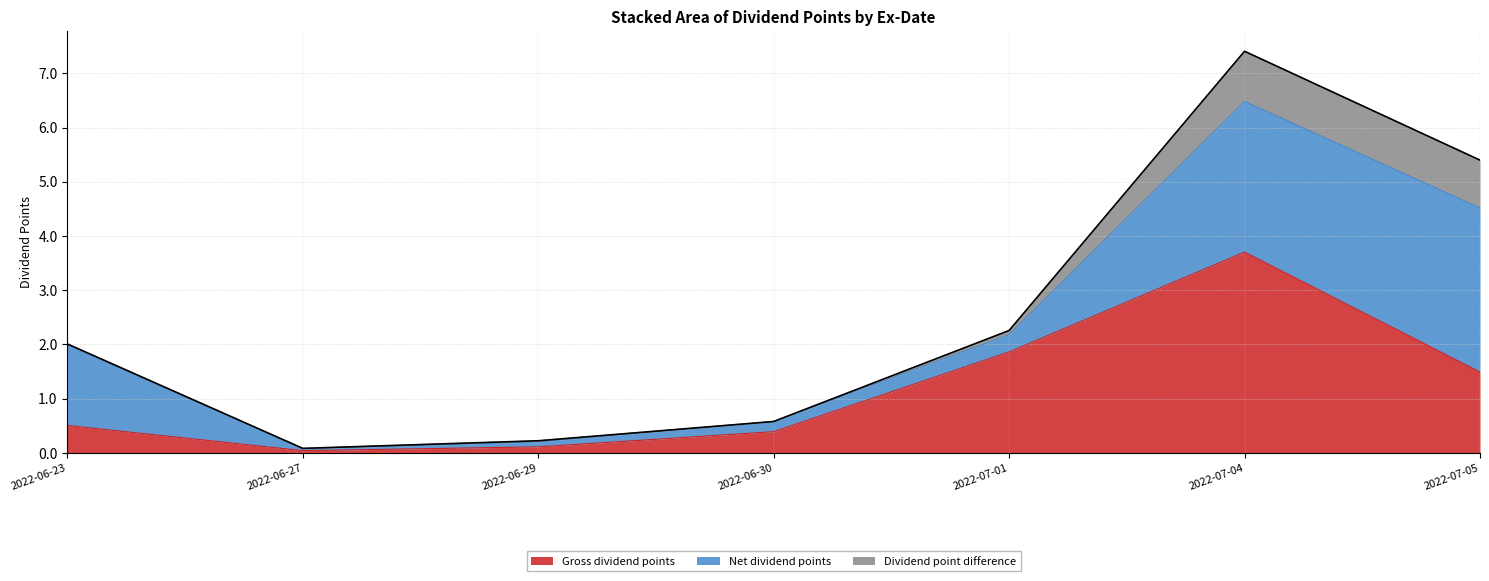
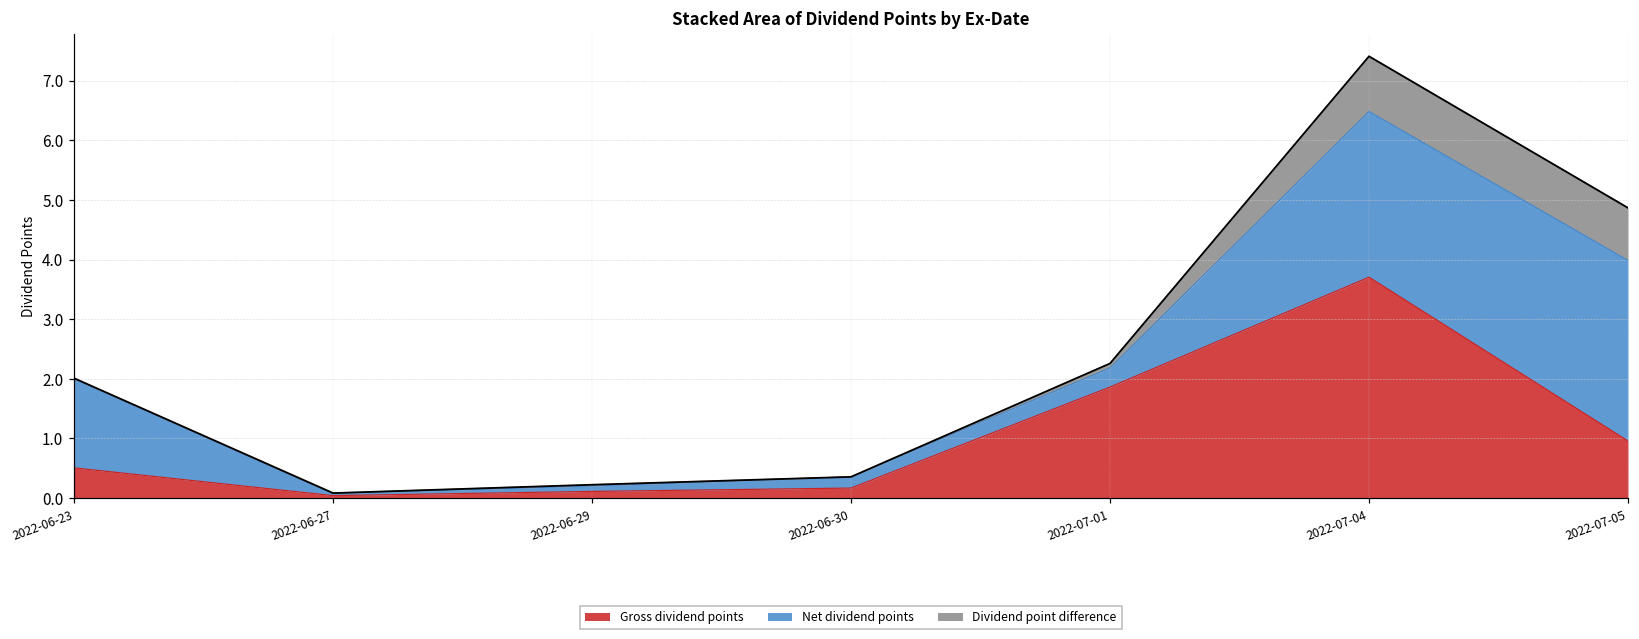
Gross dividend points, 2022-06-30: 0.4 -> 0.2
Gross dividend points, 2022-07-05: 1.5 -> 1.0
